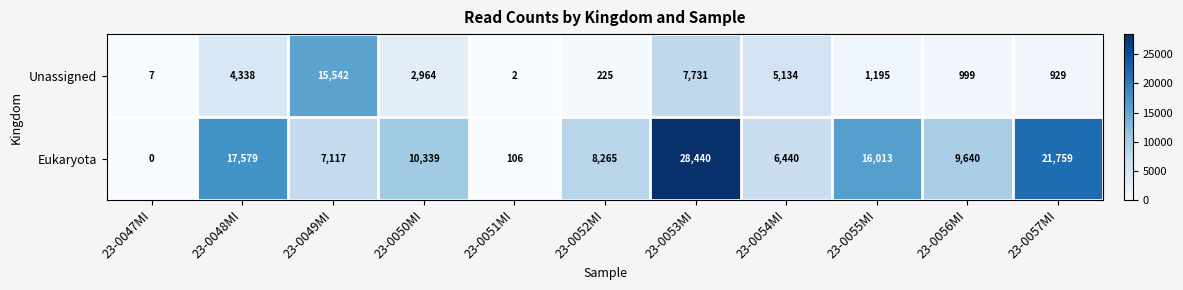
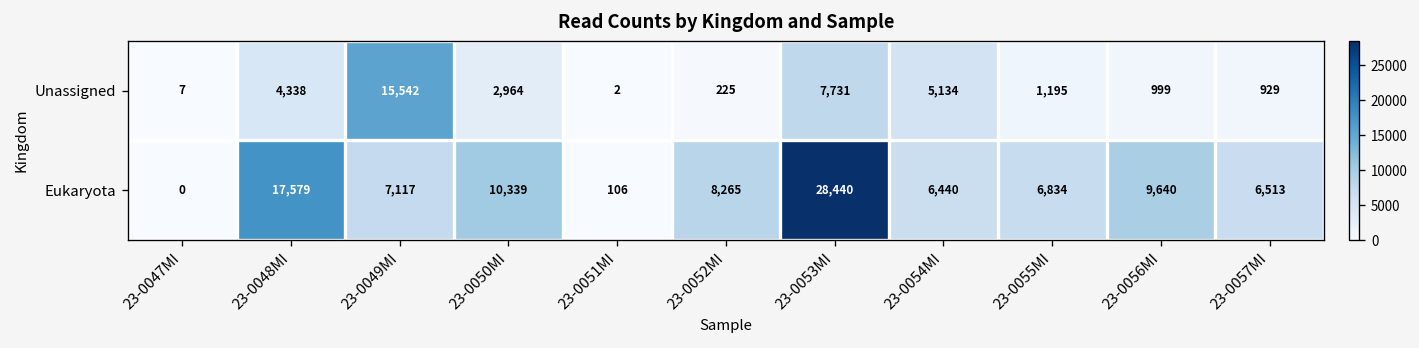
Eukaryota, 23-0055MI: 16,013 -> 6,834
Eukaryota, 23-0057MI: 21,759 -> 6,513
